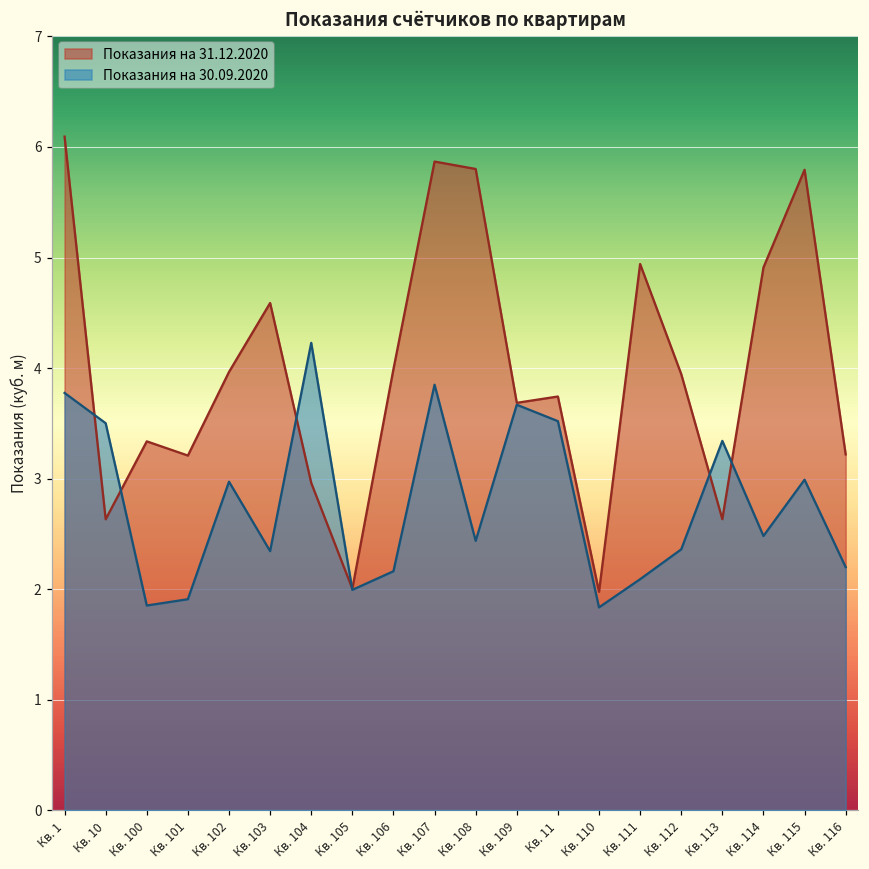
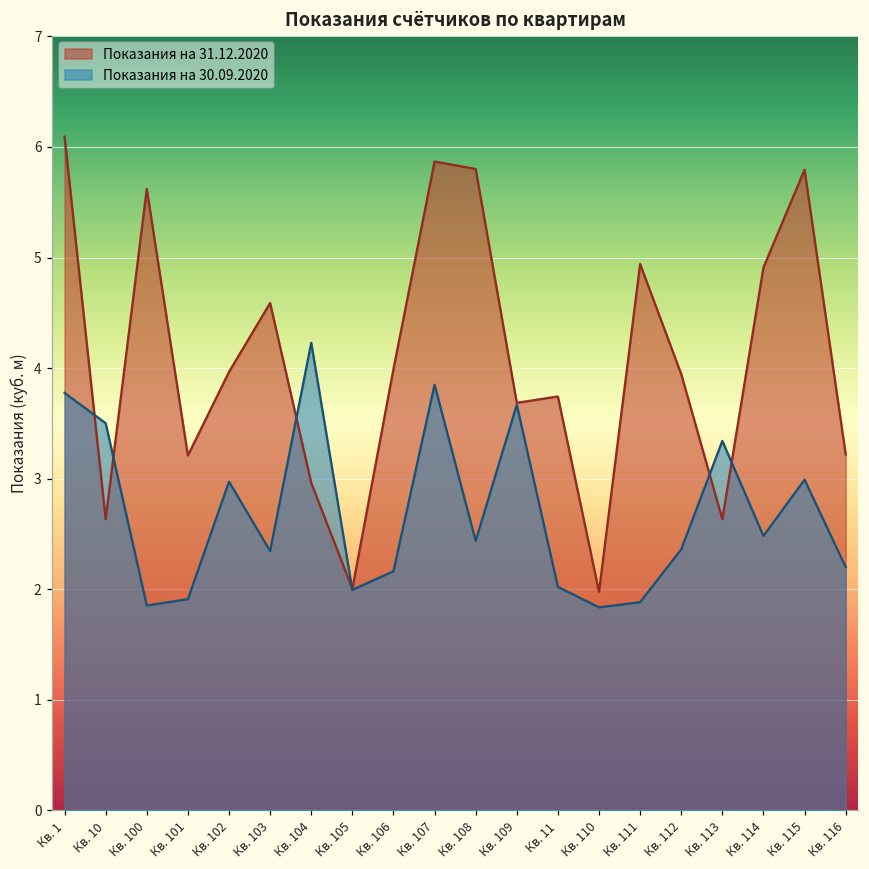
Показания на 31.12.2020, Кв. 100: 3.34 -> 5.62
Показания на 30.09.2020, Кв. 11: 3.52 -> 2.02
Показания на 30.09.2020, Кв. 111: 2.09 -> 1.88
